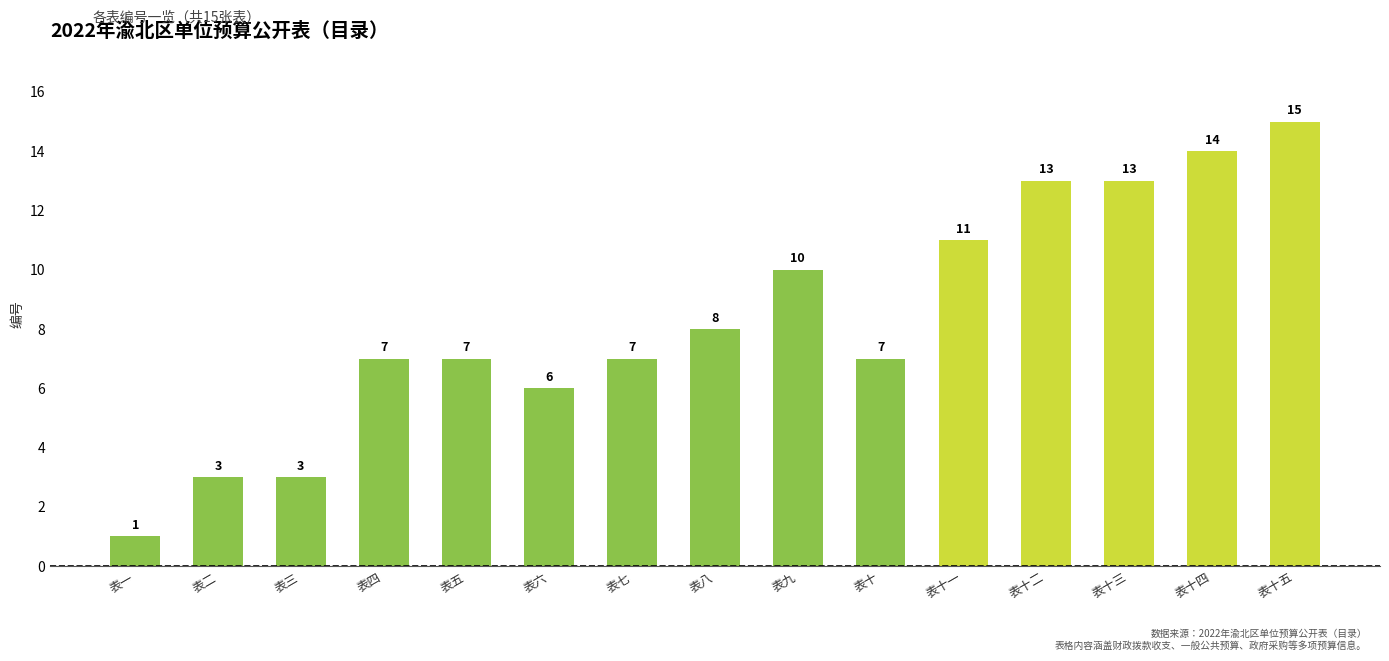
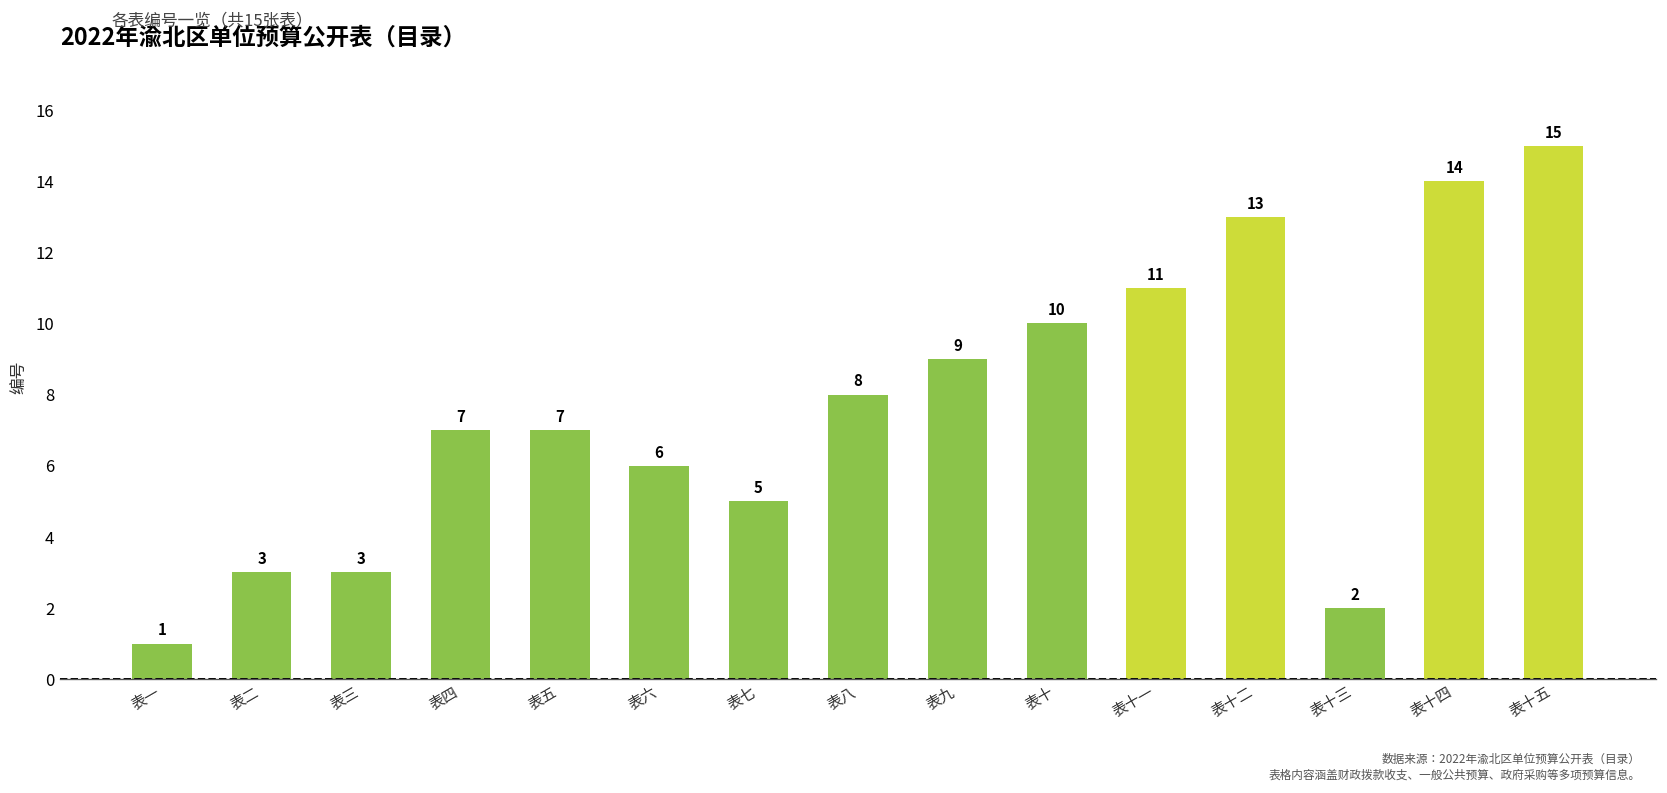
表七: 7 -> 5
表九: 10 -> 9
表十: 7 -> 10
表十三: 13 -> 2
